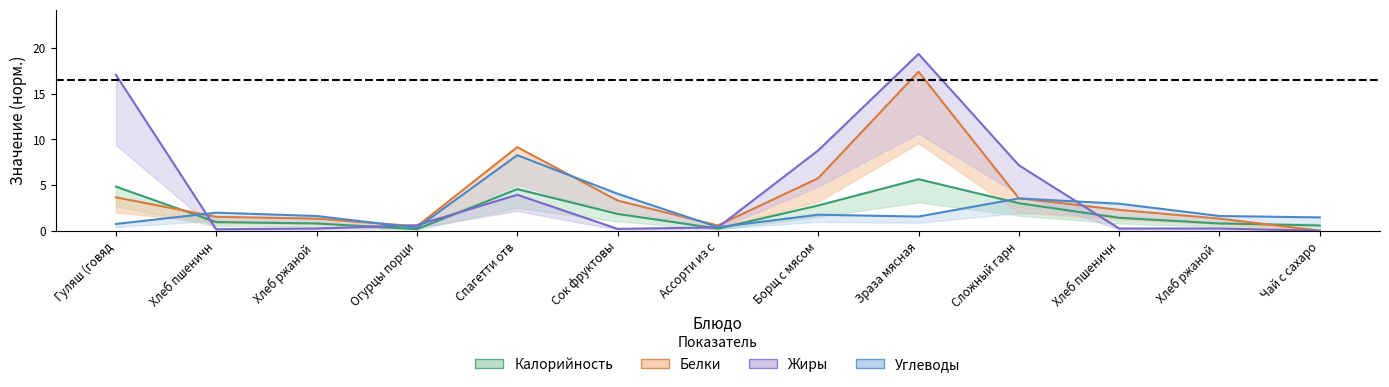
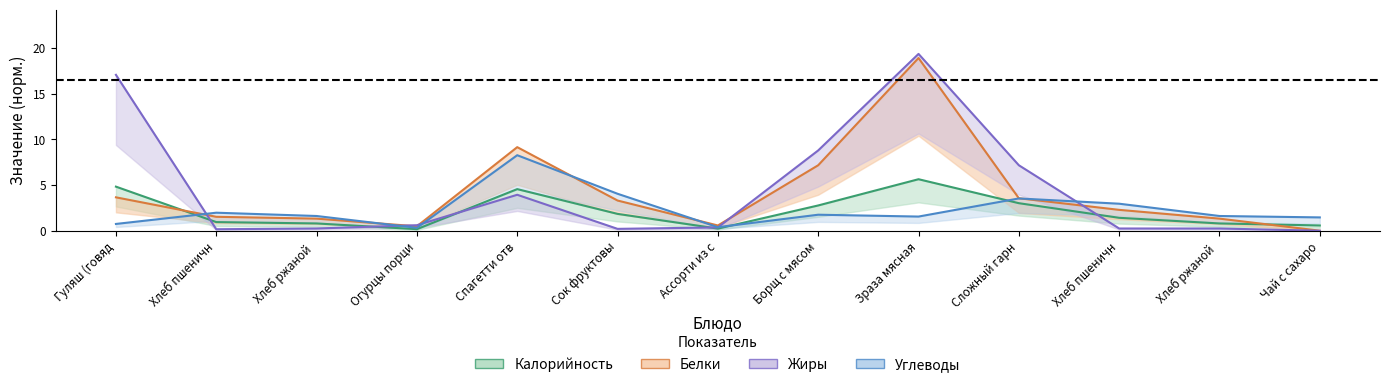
Белки, Борщ с мясом: 6 -> 7
Белки, Зраза мясная: 17 -> 19
